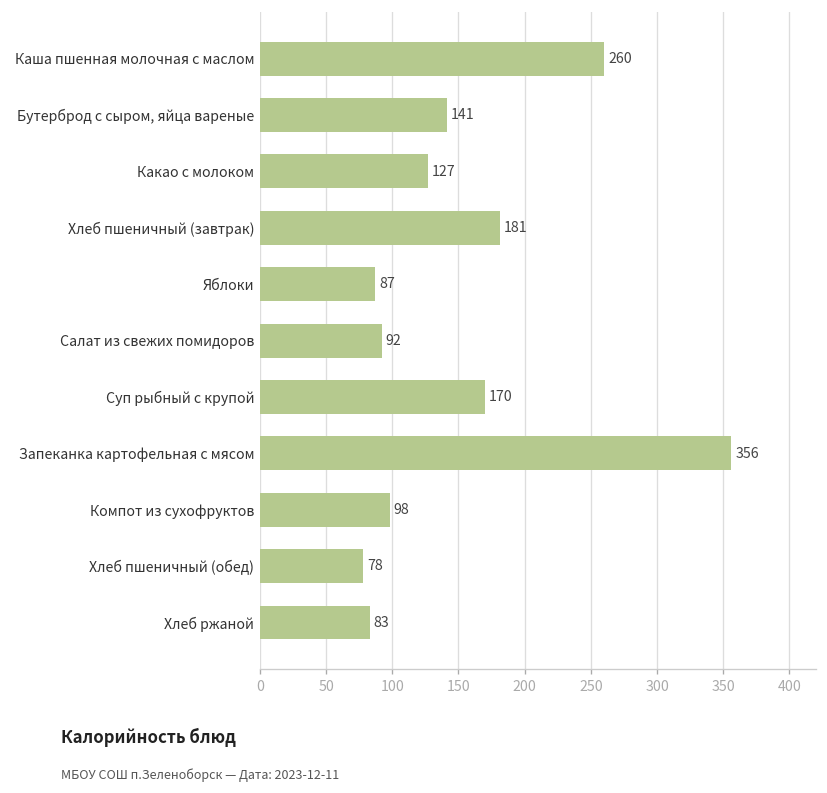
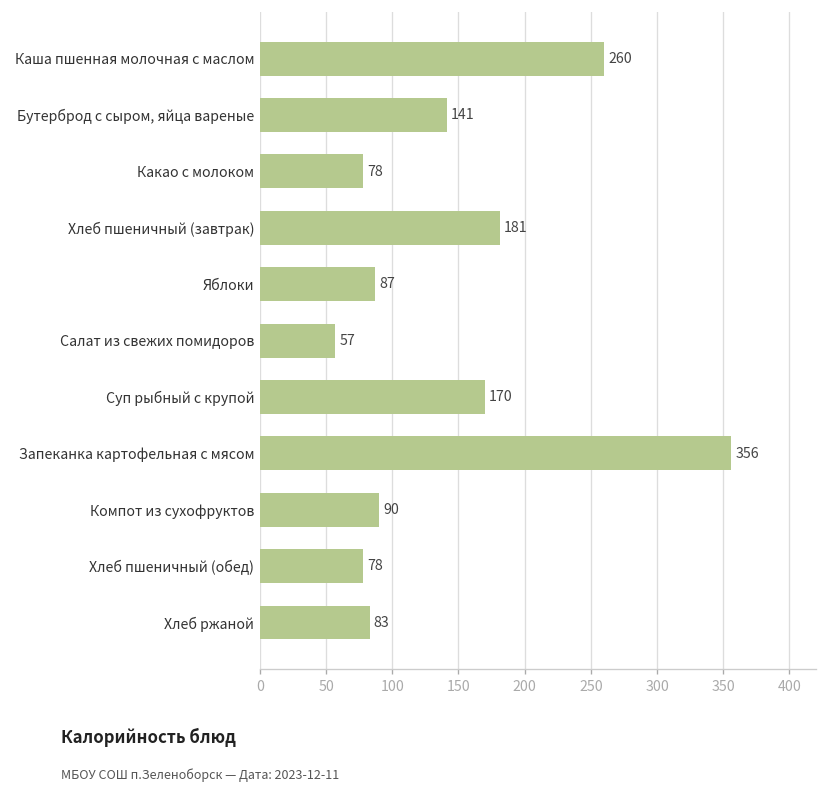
Какао с молоком: 127 -> 78
Салат из свежих помидоров: 92 -> 57
Компот из сухофруктов: 98 -> 90
